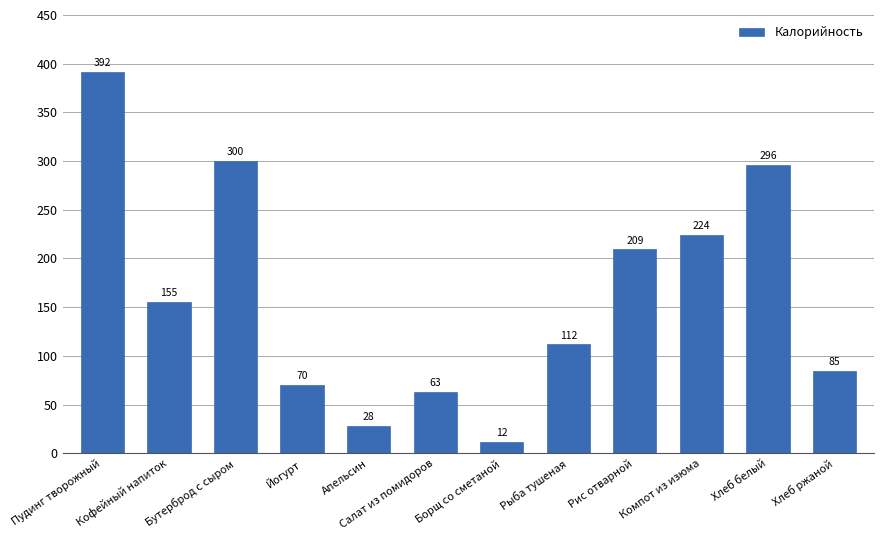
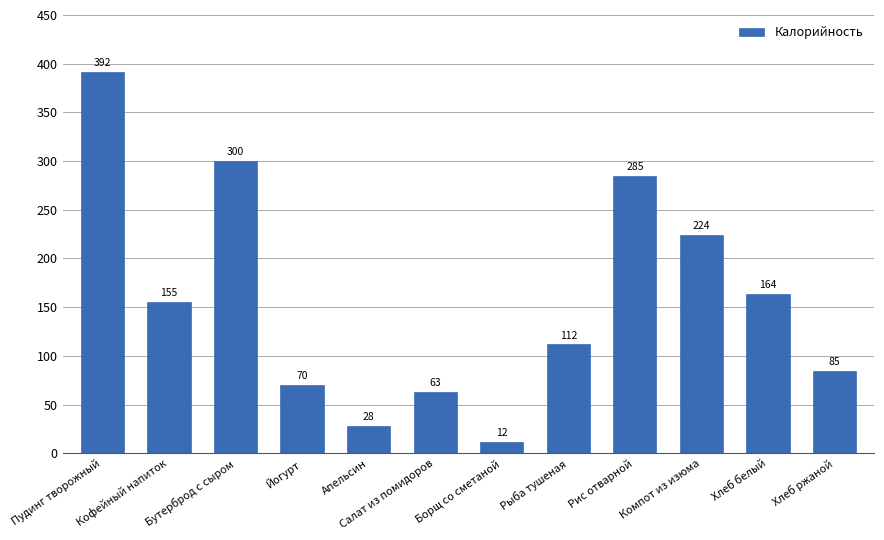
Рис отварной: 209 -> 285
Хлеб белый: 296 -> 164
